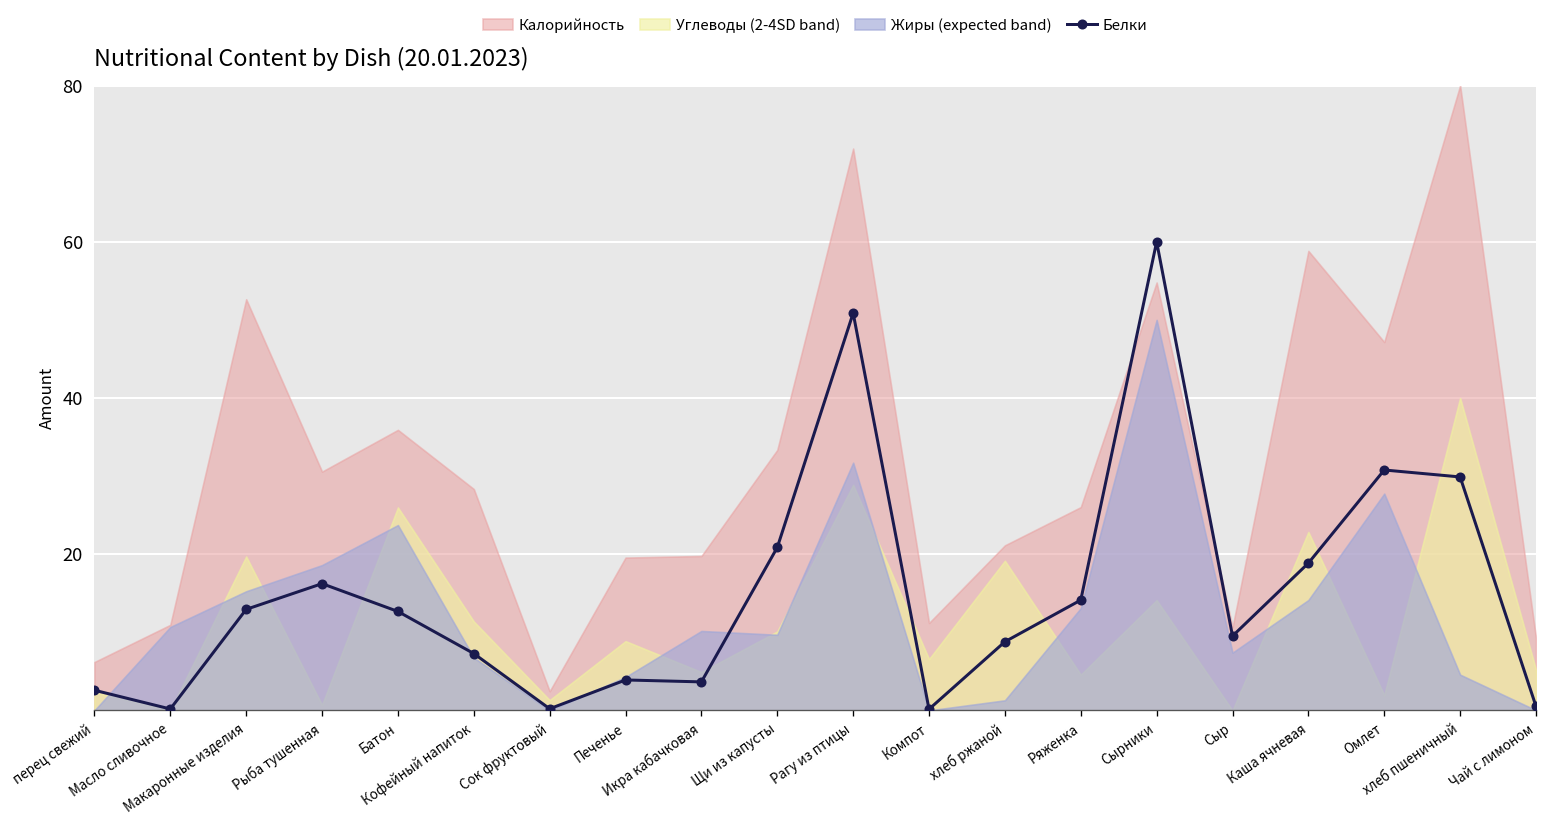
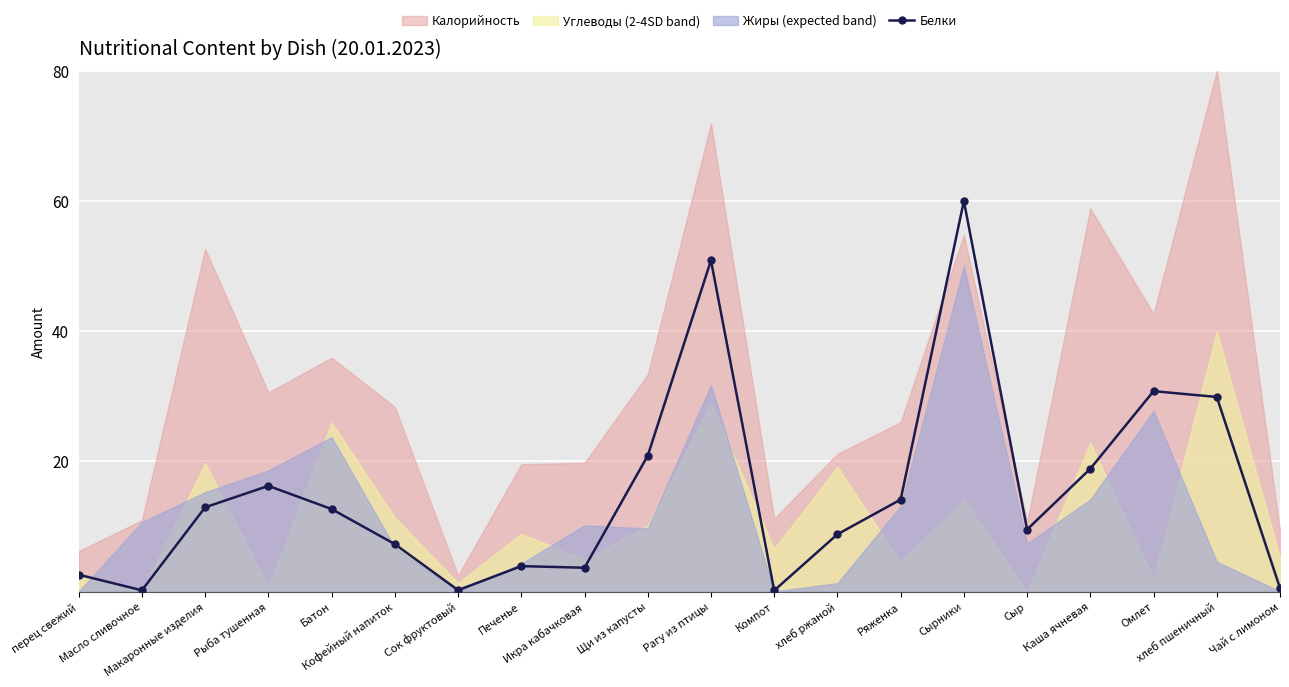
Калорийность, Омлет: 47 -> 43
